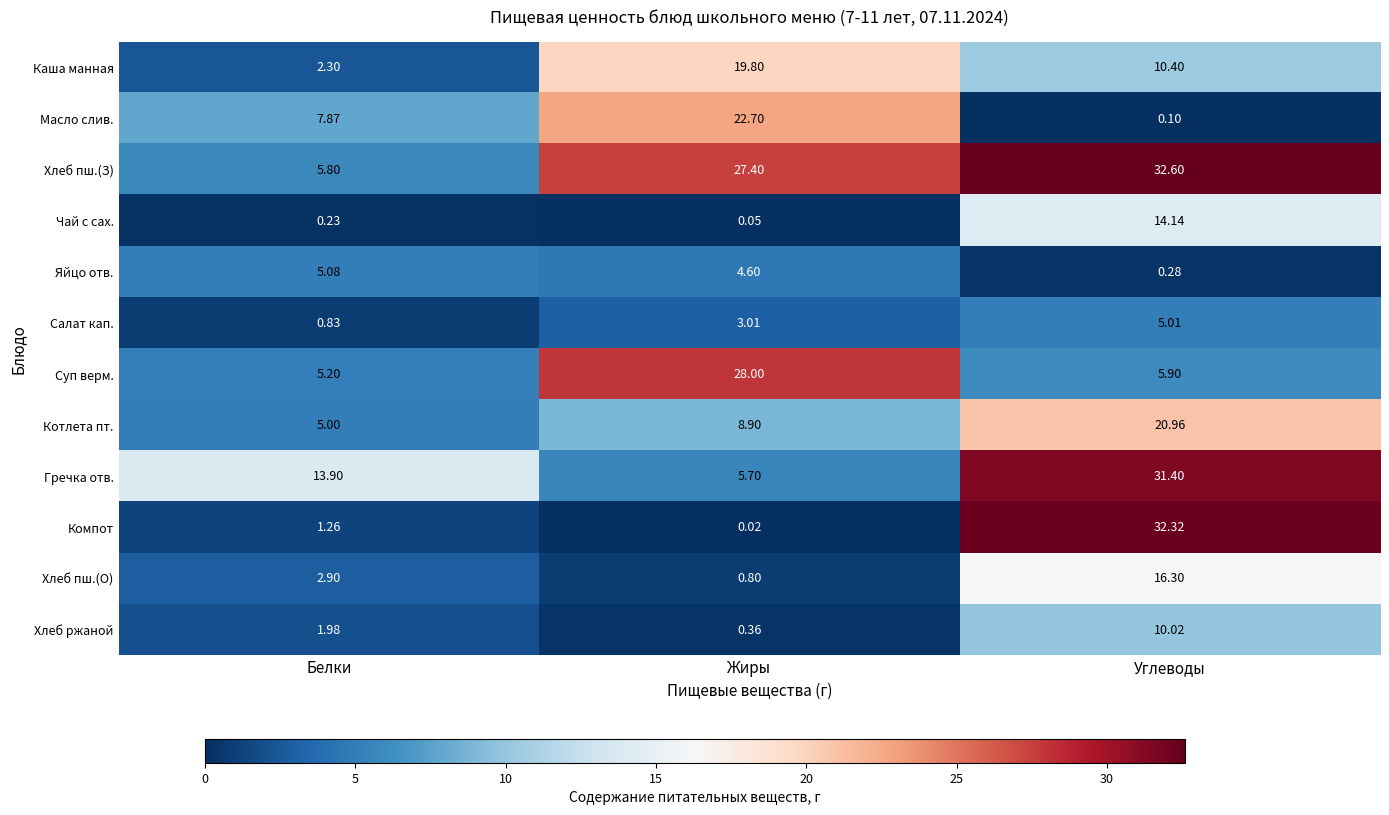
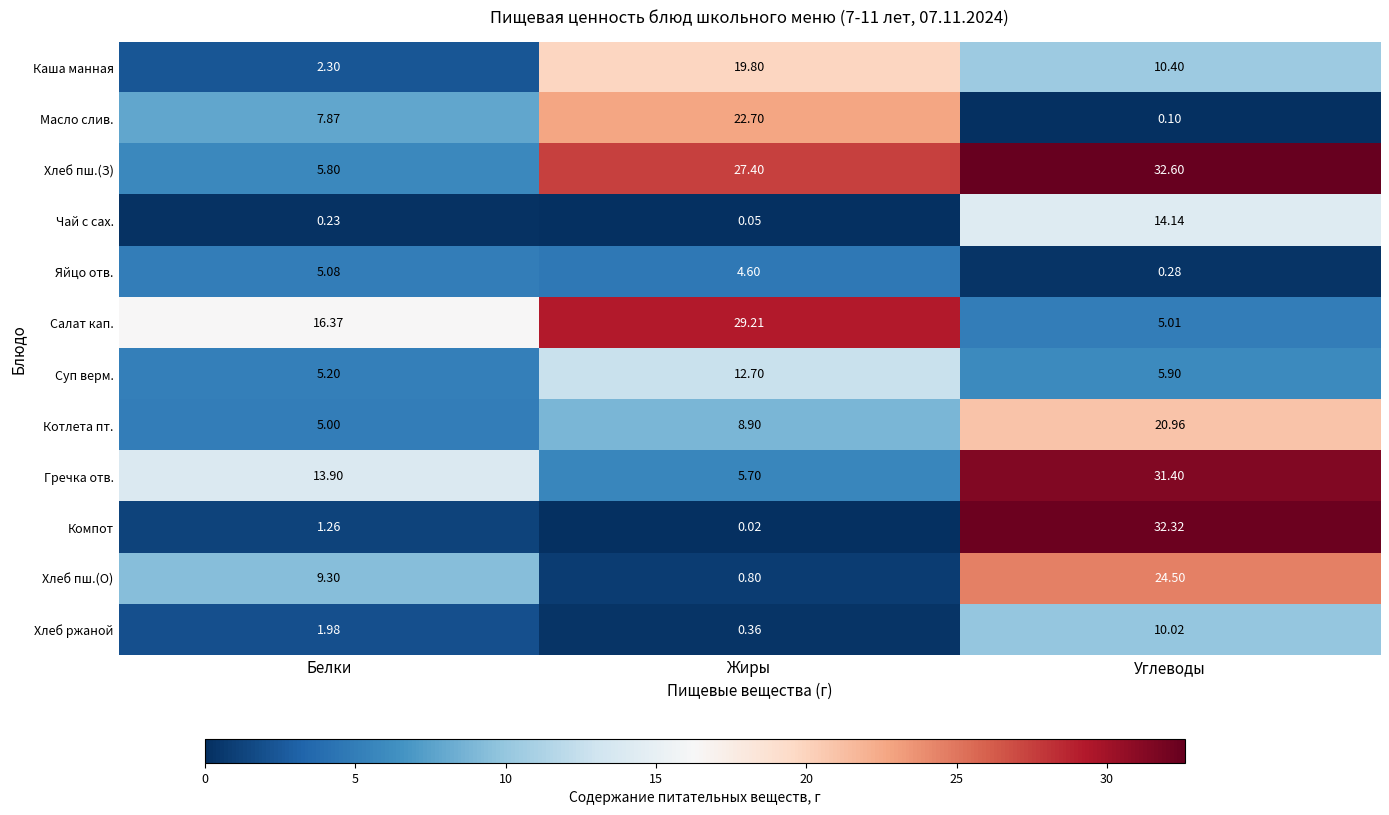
Салат кап., Белки: 0.83 -> 16.37
Салат кап., Жиры: 3.01 -> 29.21
Суп верм., Жиры: 28.00 -> 12.70
Хлеб пш.(О), Белки: 2.90 -> 9.30
Хлеб пш.(О), Углеводы: 16.30 -> 24.50
